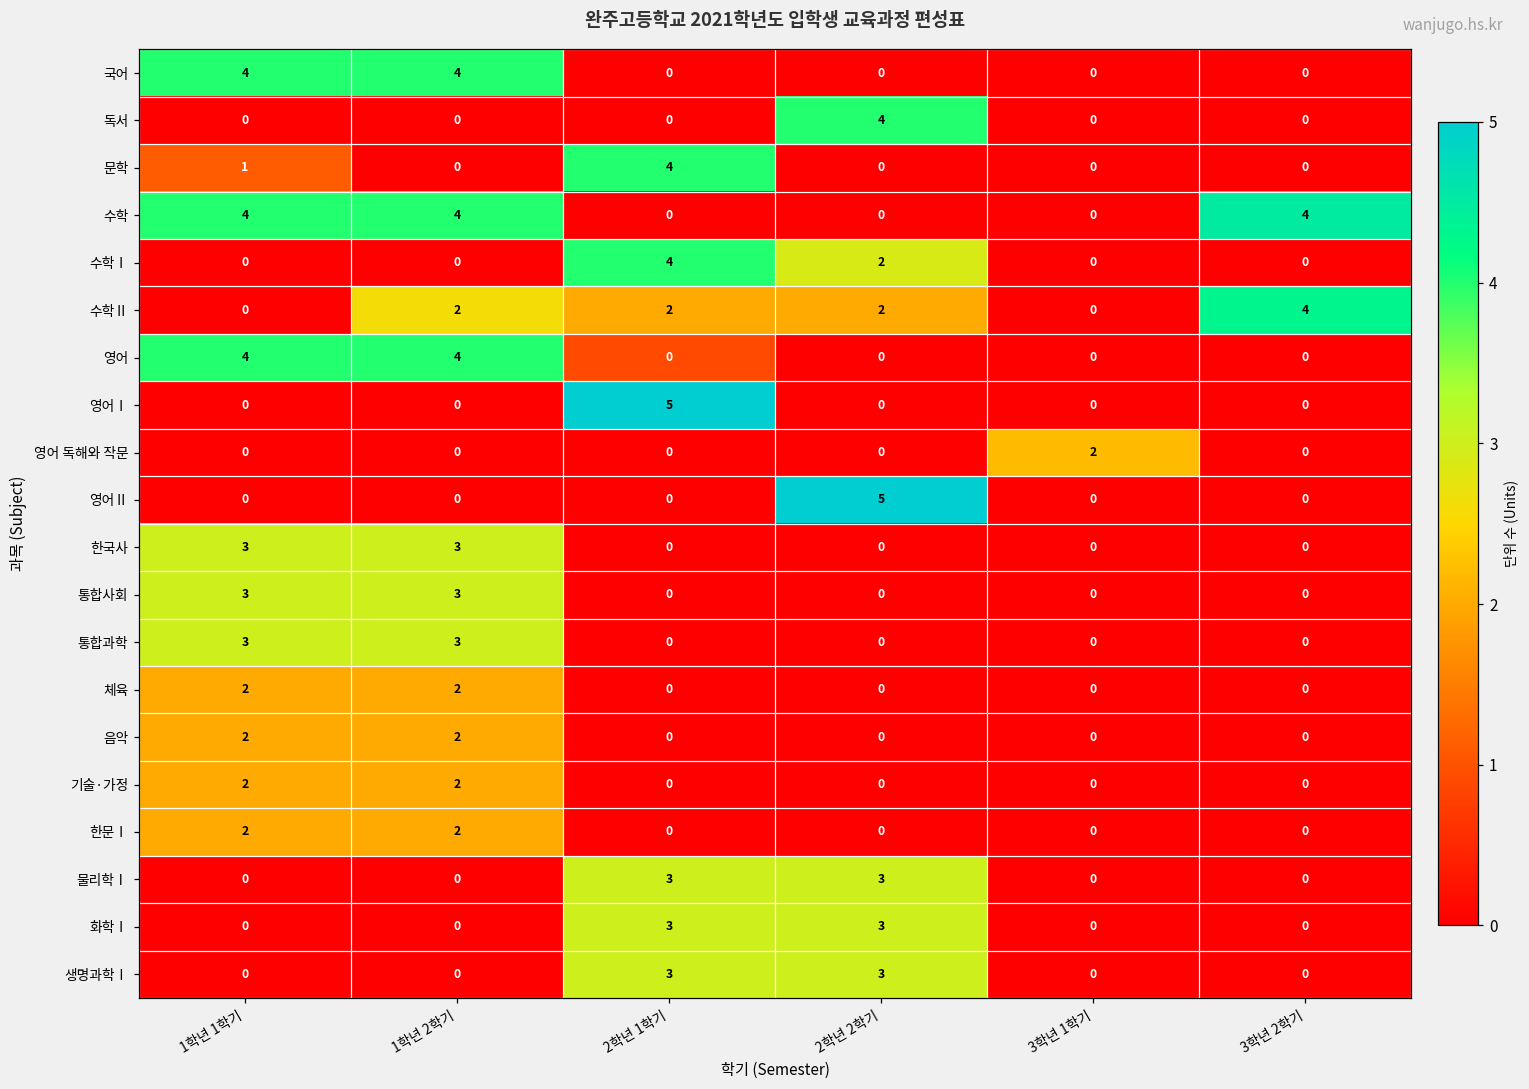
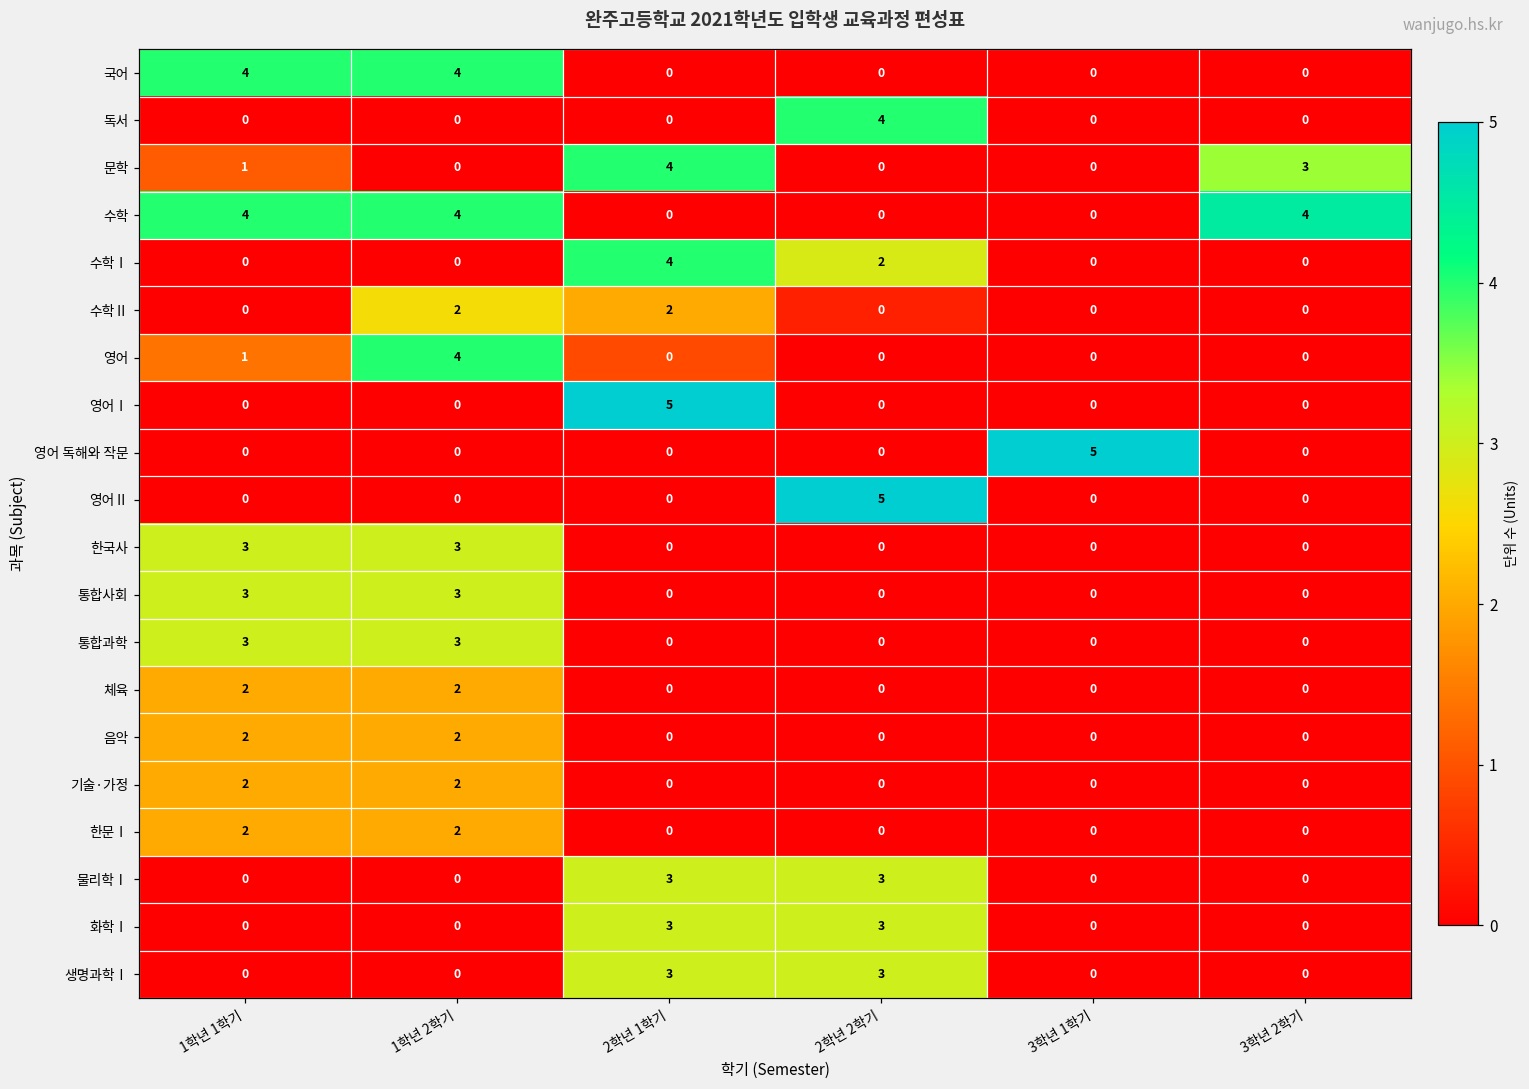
문학, 3학년 2학기: 0 -> 3
수학Ⅱ, 2학년 2학기: 2 -> 0
수학Ⅱ, 3학년 2학기: 4 -> 0
영어, 1학년 1학기: 4 -> 1
영어 독해와 작문, 3학년 1학기: 2 -> 5
